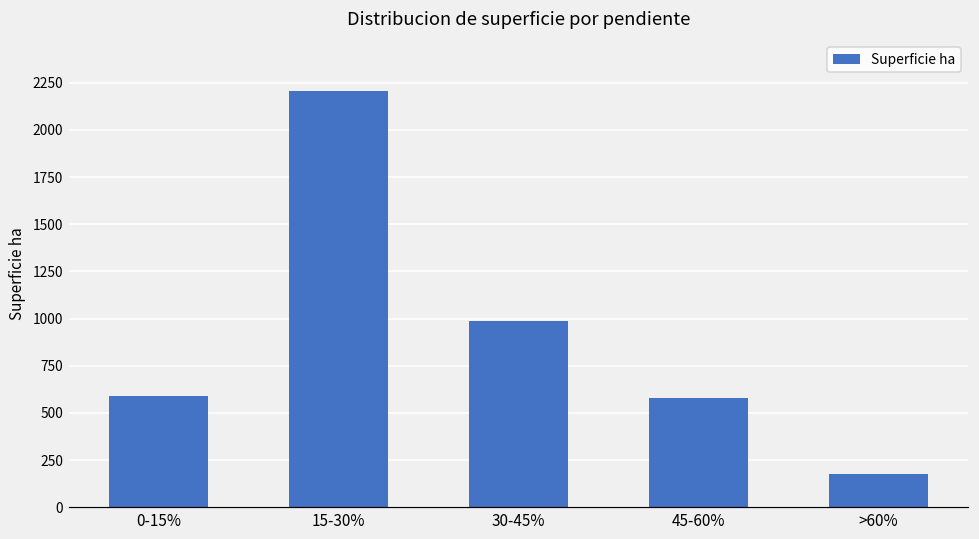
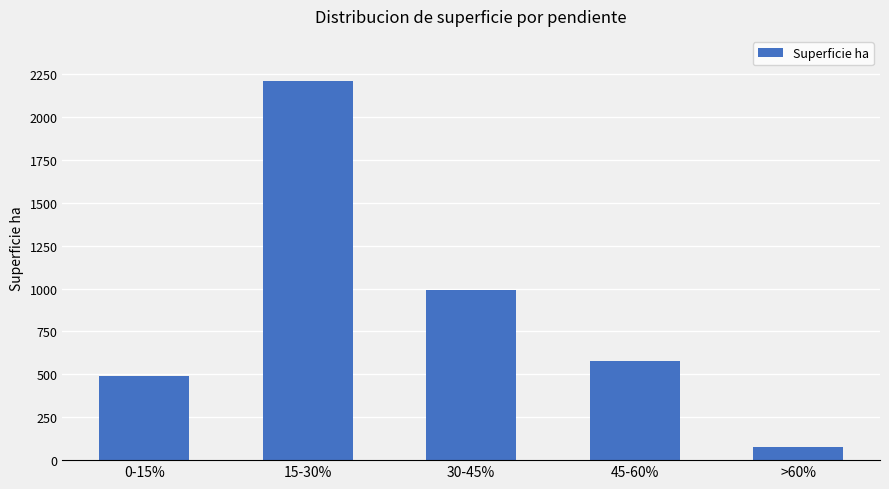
0-15%: 590 -> 490
>60%: 170 -> 80
